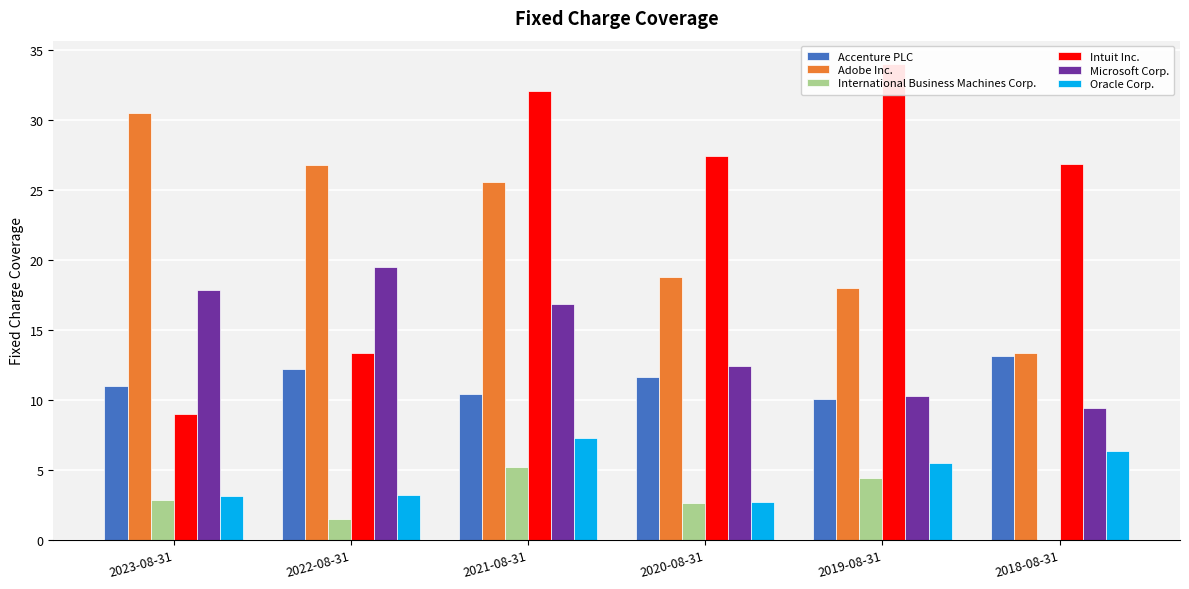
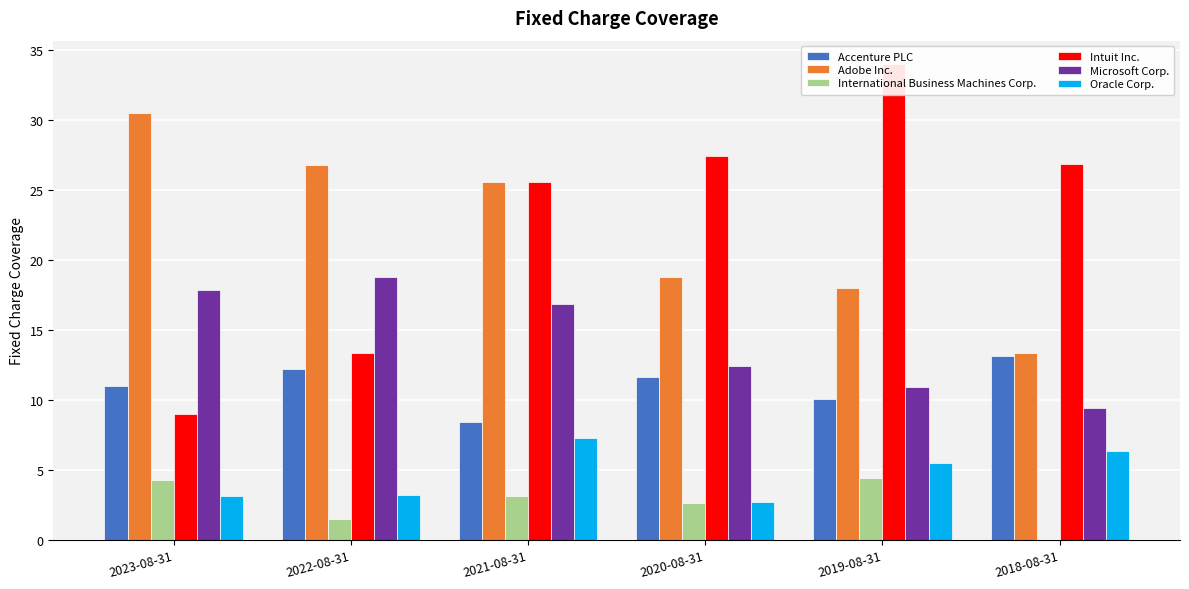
International Business Machines Corp., 2023-08-31: 2.8 -> 4.3
Microsoft Corp., 2022-08-31: 19.5 -> 18.8
Accenture PLC, 2021-08-31: 10.4 -> 8.5
International Business Machines Corp., 2021-08-31: 5.2 -> 3.1
Intuit Inc., 2021-08-31: 32.1 -> 25.6
Microsoft Corp., 2019-08-31: 10.3 -> 10.9
